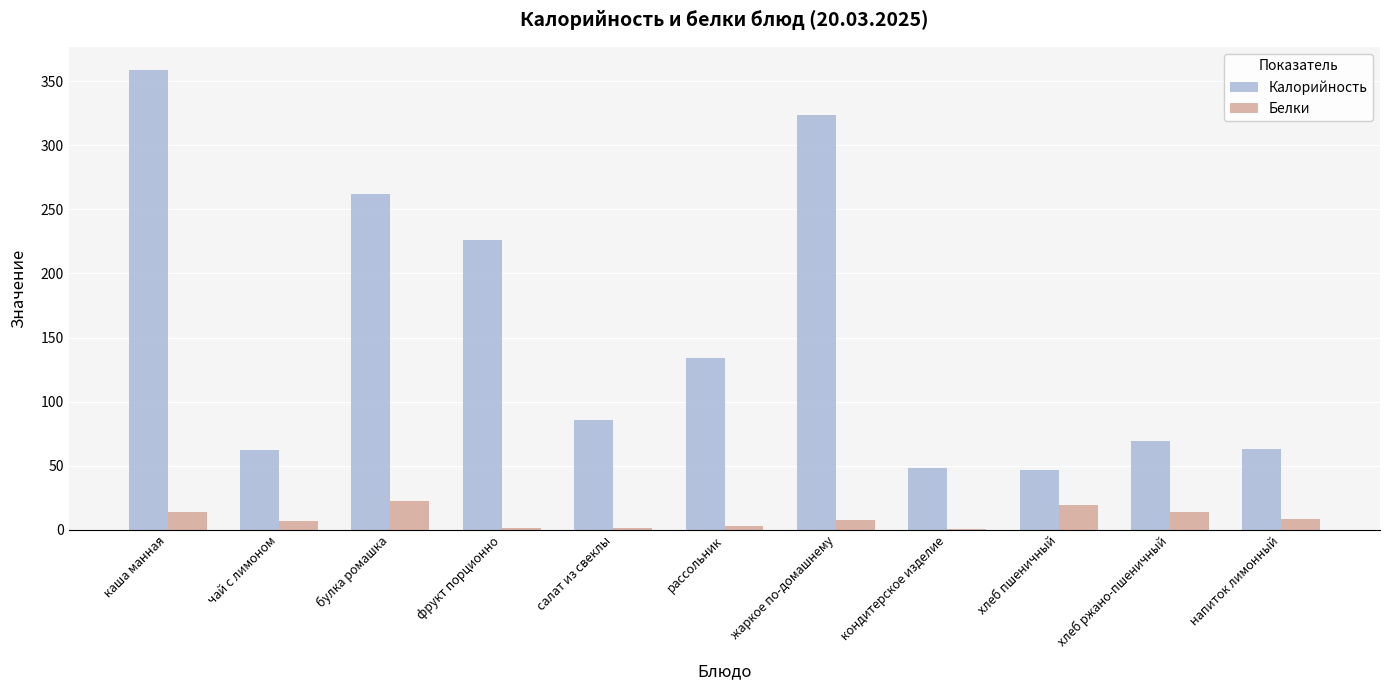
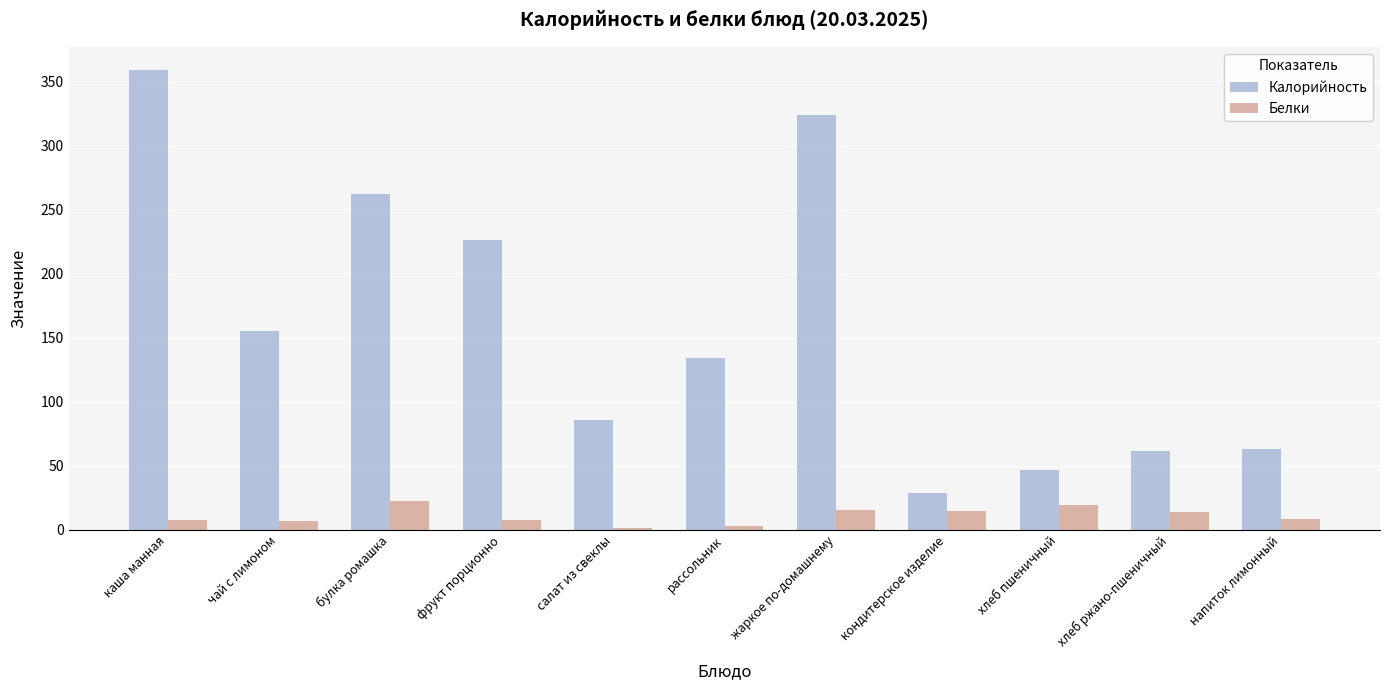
Белки, каша манная: 14 -> 7
Калорийность, чай с лимоном: 62 -> 155
Белки, фрукт порционно: 2 -> 8
Белки, жаркое по-домашнему: 7 -> 16
Калорийность, кондитерское изделие: 48 -> 28
Белки, кондитерское изделие: 0 -> 15
Калорийность, хлеб ржано-пшеничный: 70 -> 62
